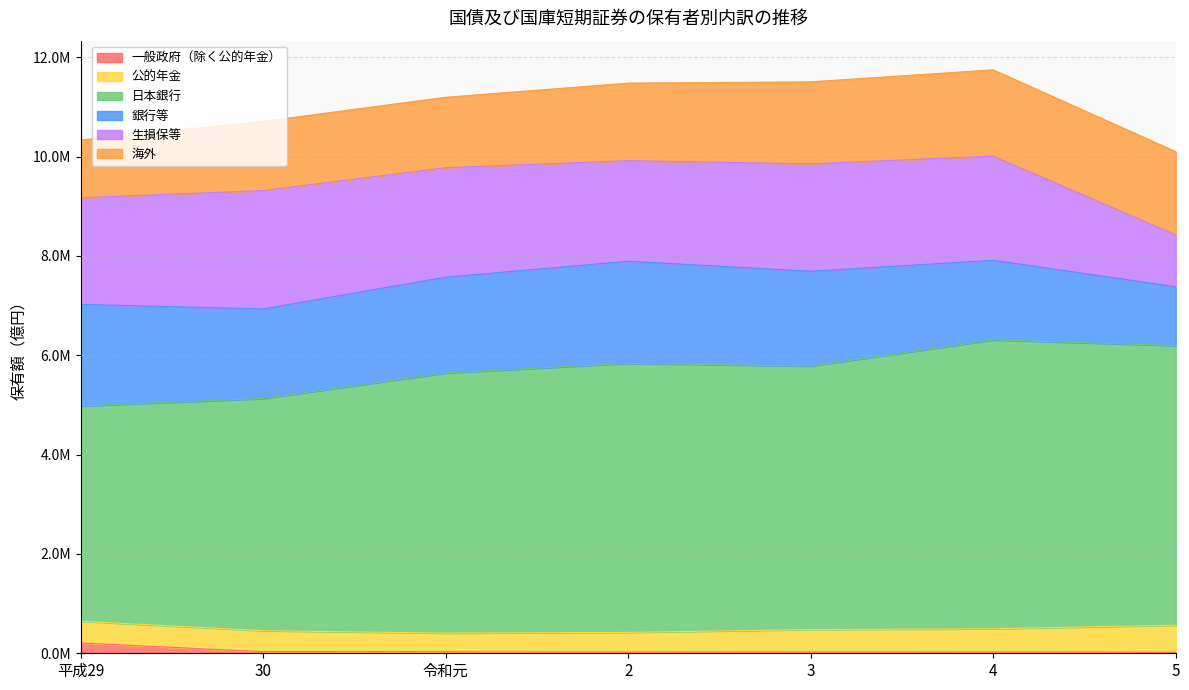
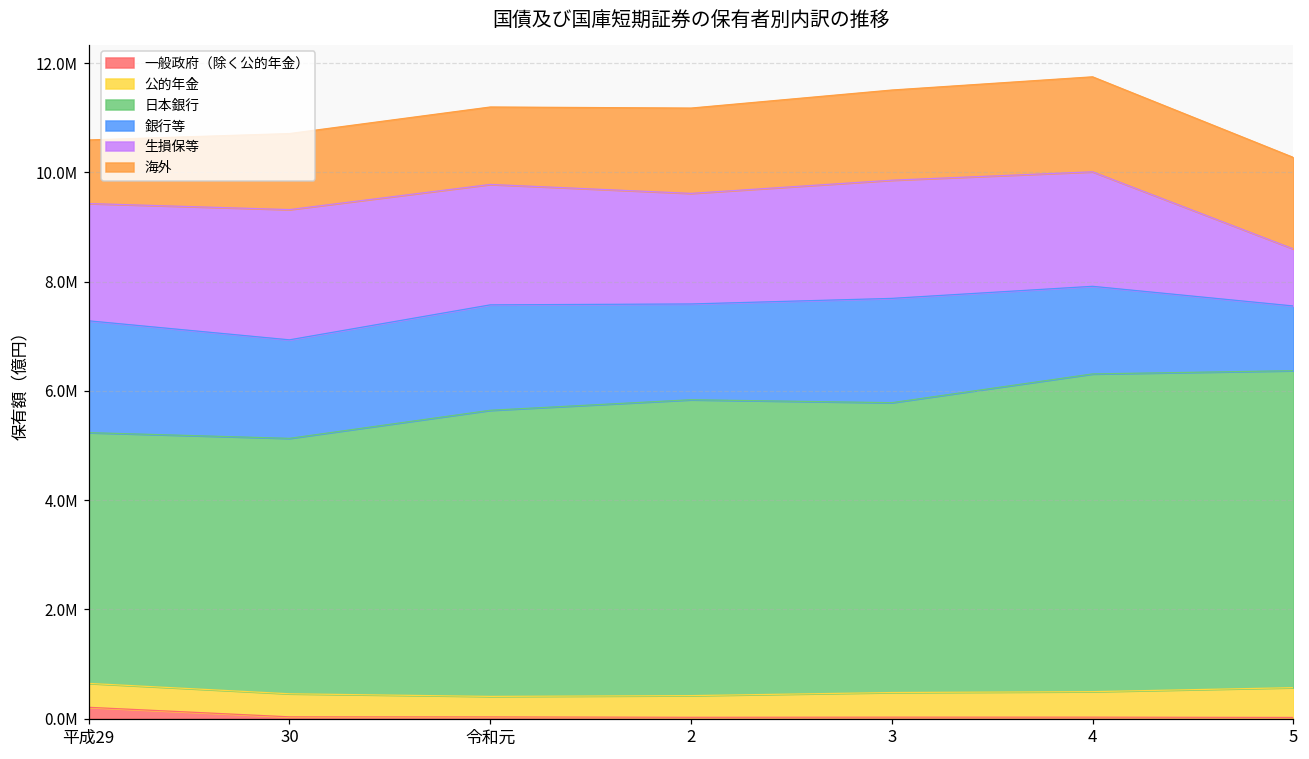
日本銀行, 平成29: 4300000 -> 4600000
銀行等, 2: 2100000 -> 1800000
日本銀行, 5: 5600000 -> 5800000
